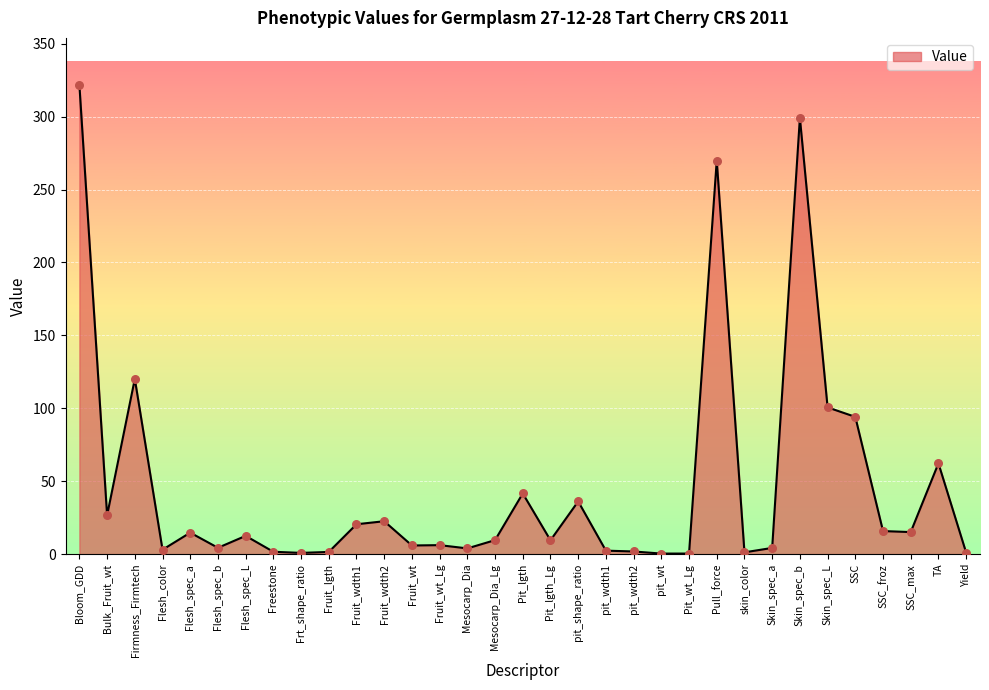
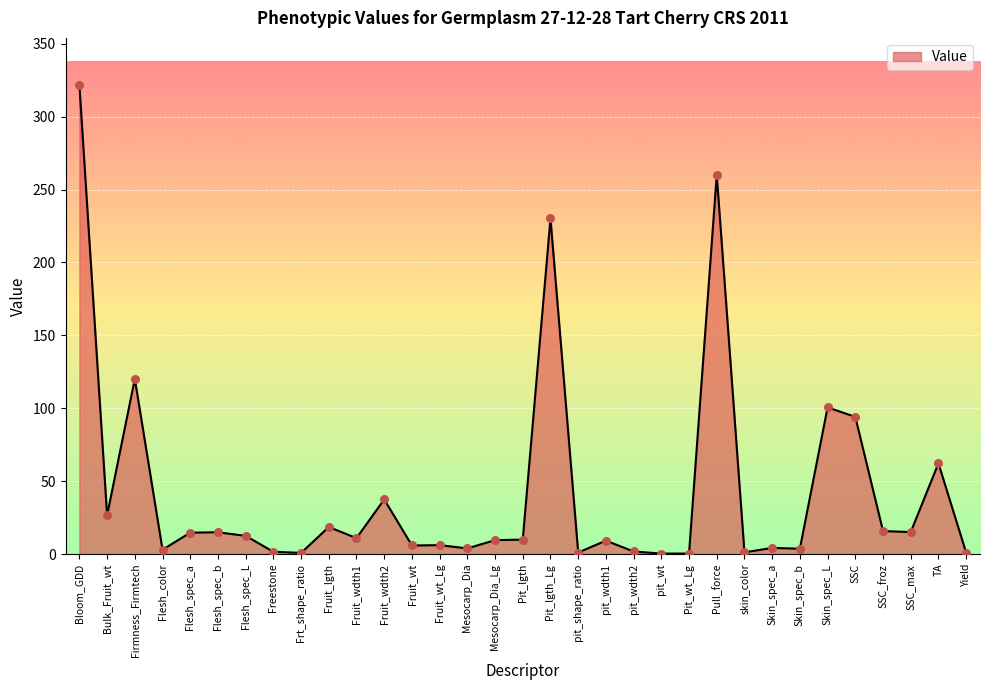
Flesh_spec_b: 4 -> 15
Fruit_lgth: 1 -> 19
Fruit_wdth1: 20 -> 11
Fruit_wdth2: 23 -> 37
Pit_lgth: 42 -> 10
Pit_lgth_Lg: 9 -> 230
pit_shape_ratio: 36 -> 1
pit_wdth1: 2 -> 9
Pull_force: 270 -> 260
Skin_spec_b: 299 -> 4
